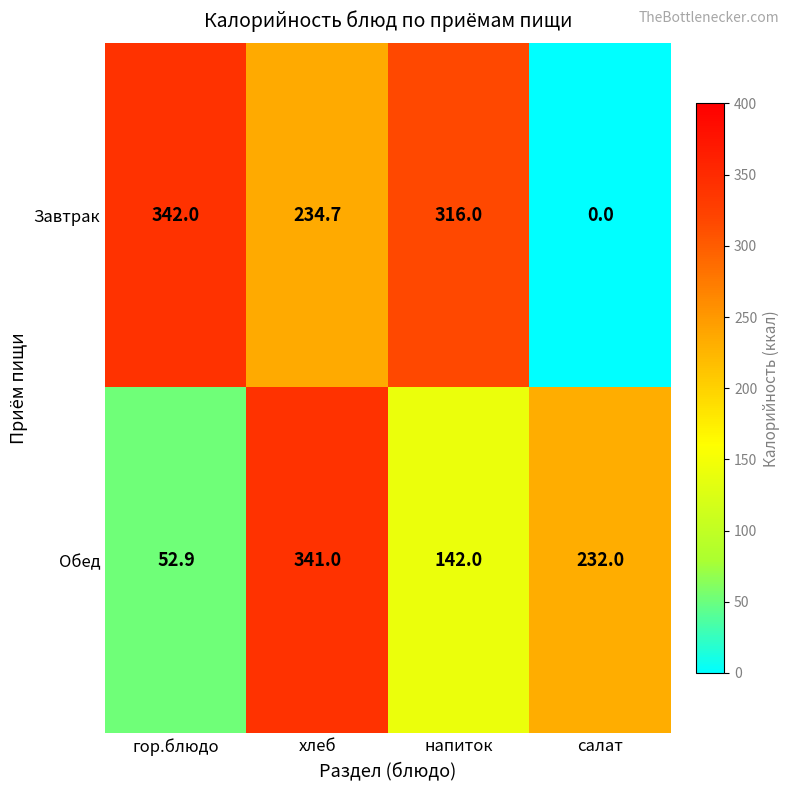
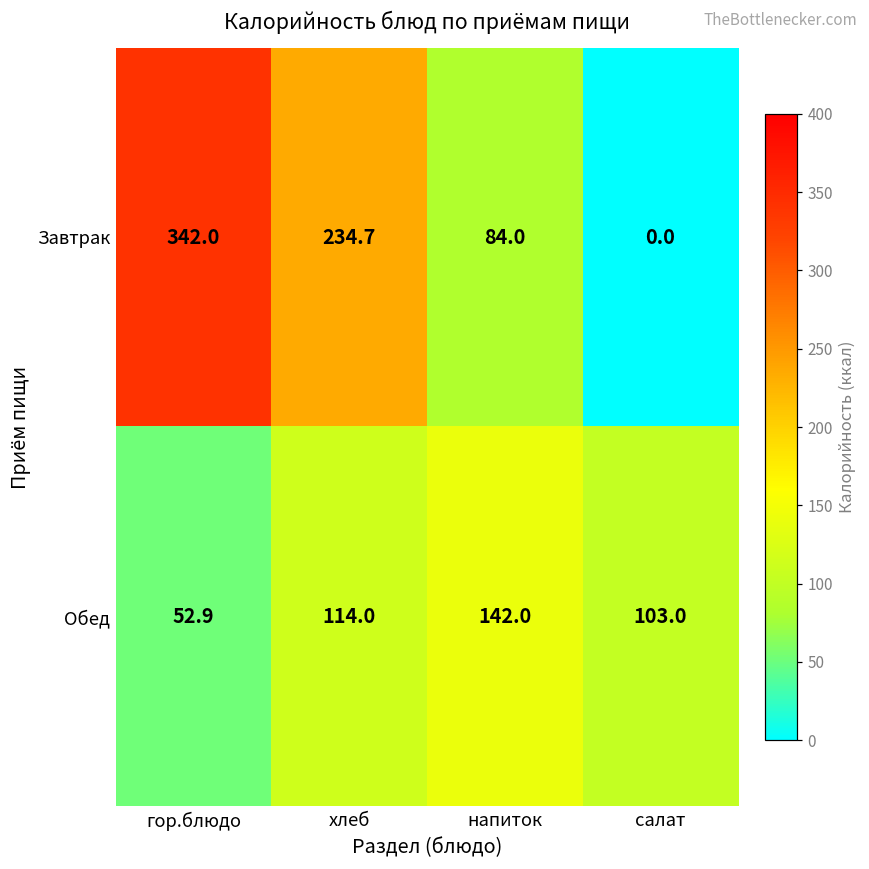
Завтрак, напиток: 316.0 -> 84.0
Обед, хлеб: 341.0 -> 114.0
Обед, салат: 232.0 -> 103.0
